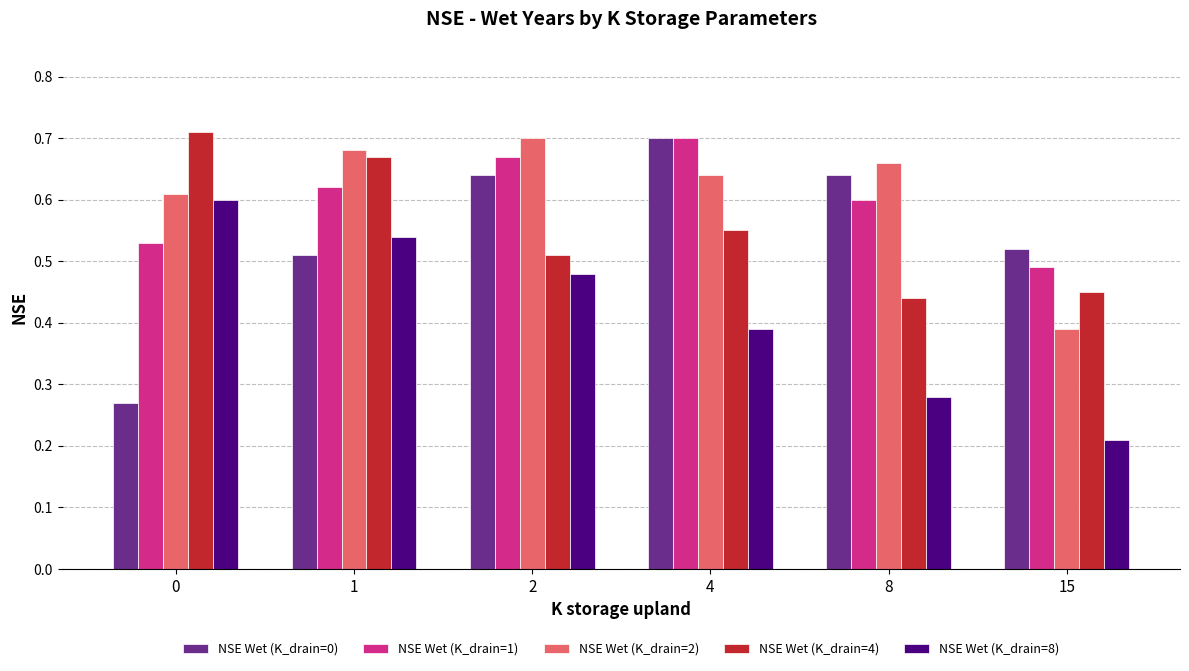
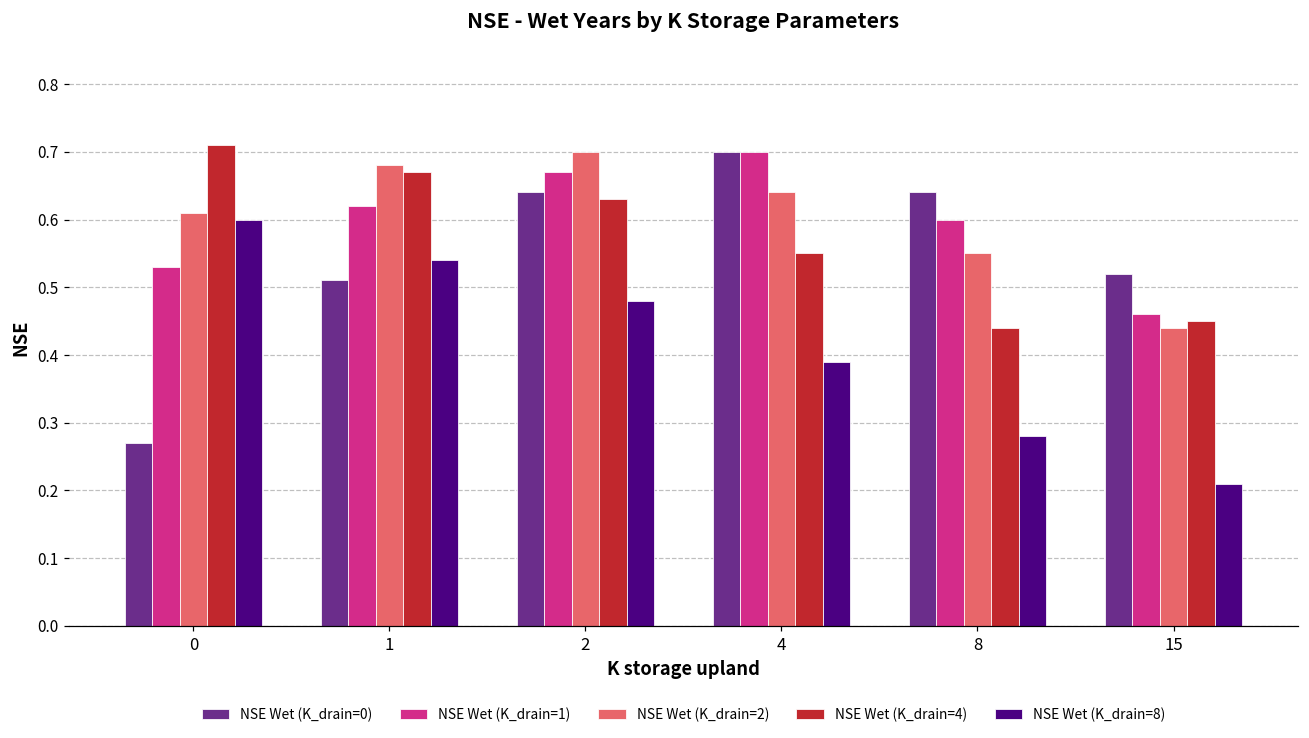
NSE Wet (K_drain=4), 2: 0.51 -> 0.63
NSE Wet (K_drain=2), 8: 0.66 -> 0.55
NSE Wet (K_drain=1), 15: 0.49 -> 0.46
NSE Wet (K_drain=2), 15: 0.39 -> 0.44
